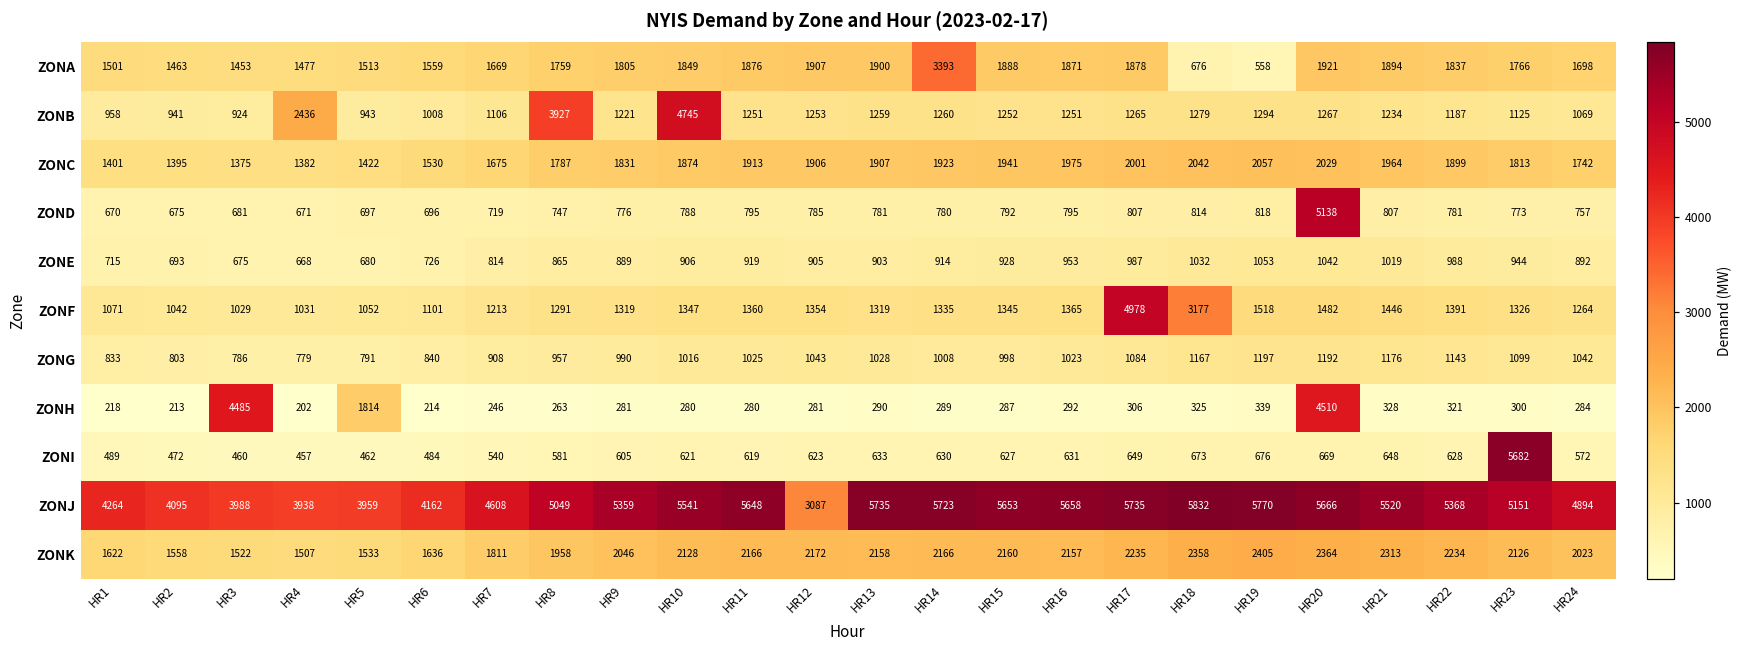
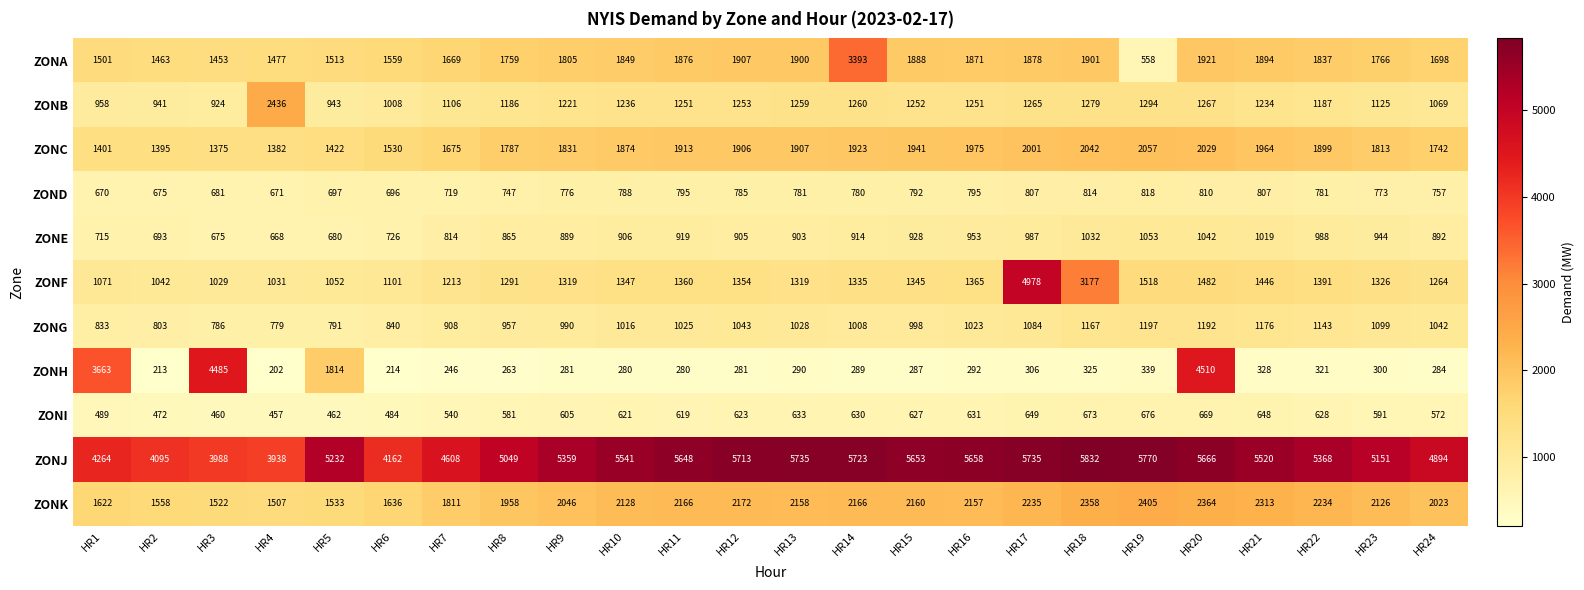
ZONA, HR18: 676 -> 1901
ZONB, HR8: 3927 -> 1186
ZONB, HR10: 4745 -> 1236
ZOND, HR20: 5138 -> 810
ZONH, HR1: 218 -> 3663
ZONI, HR23: 5682 -> 591
ZONJ, HR5: 3959 -> 5232
ZONJ, HR12: 3087 -> 5713
